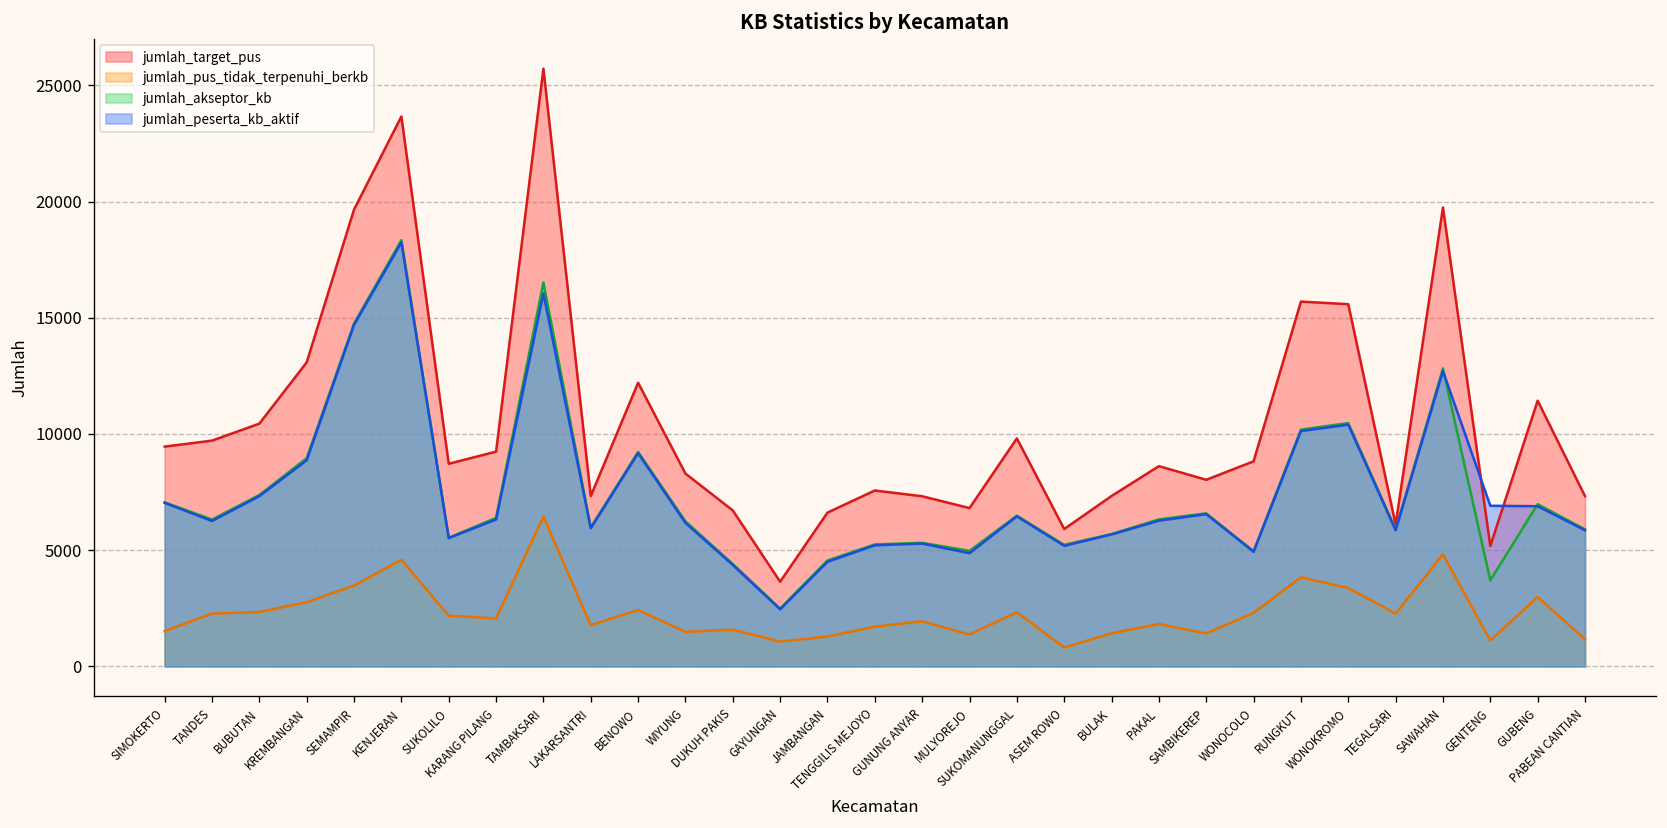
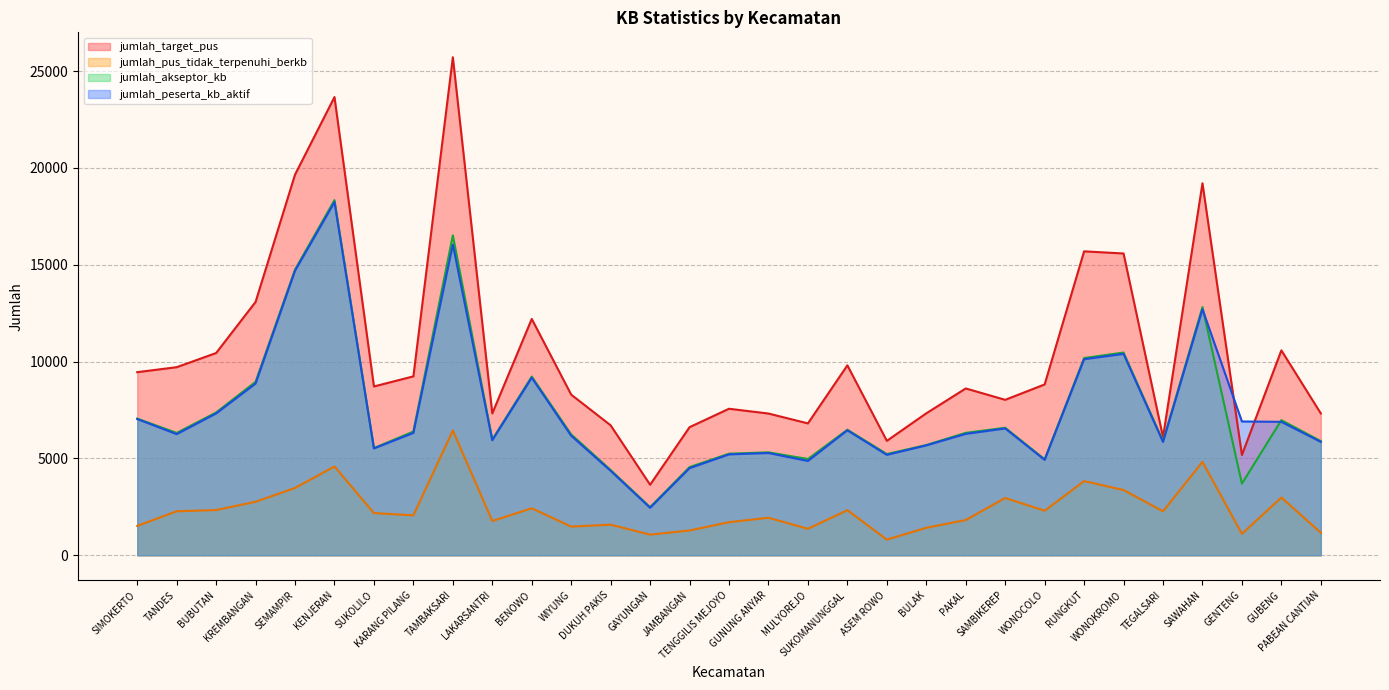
jumlah_pus_tidak_terpenuhi_berkb, SAMBIKEREP: 1400 -> 3000
jumlah_target_pus, SAWAHAN: 19700 -> 19200
jumlah_target_pus, GUBENG: 11400 -> 10600
